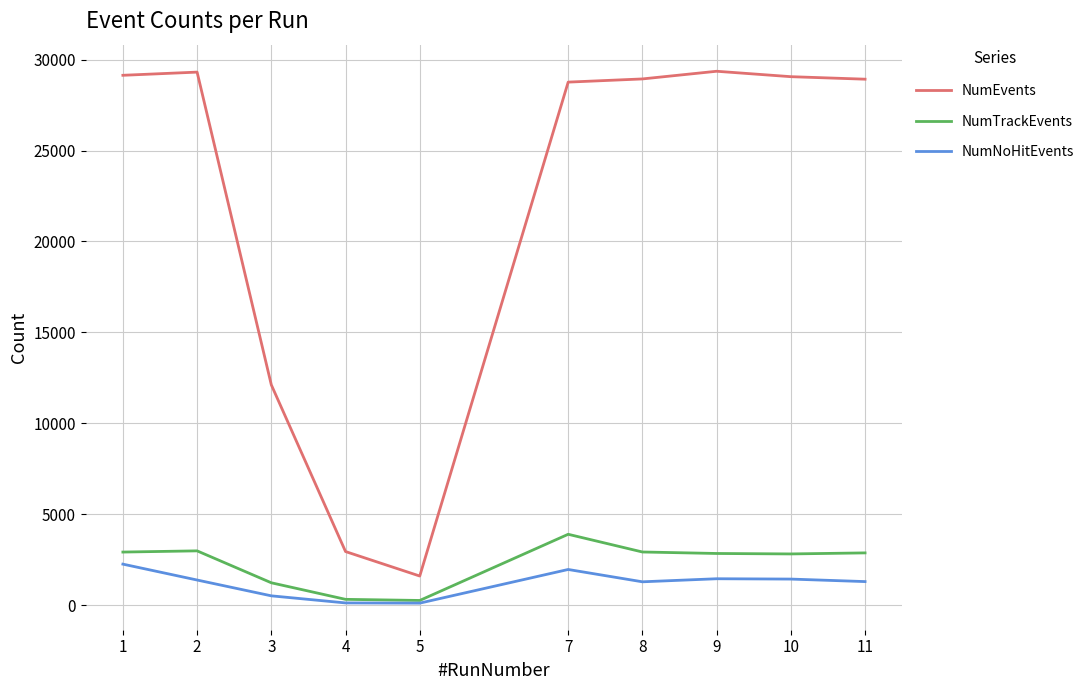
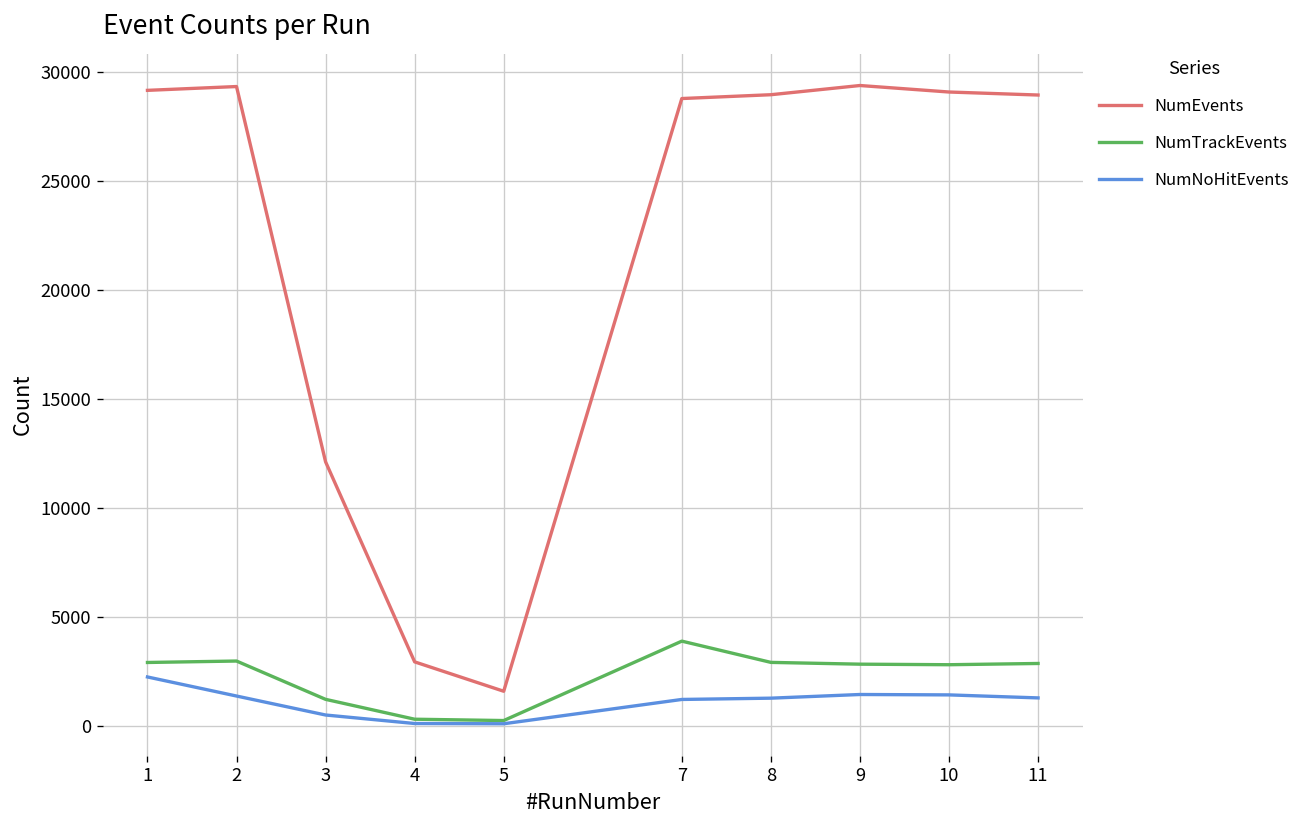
NumNoHitEvents, 7: 2000 -> 1200
